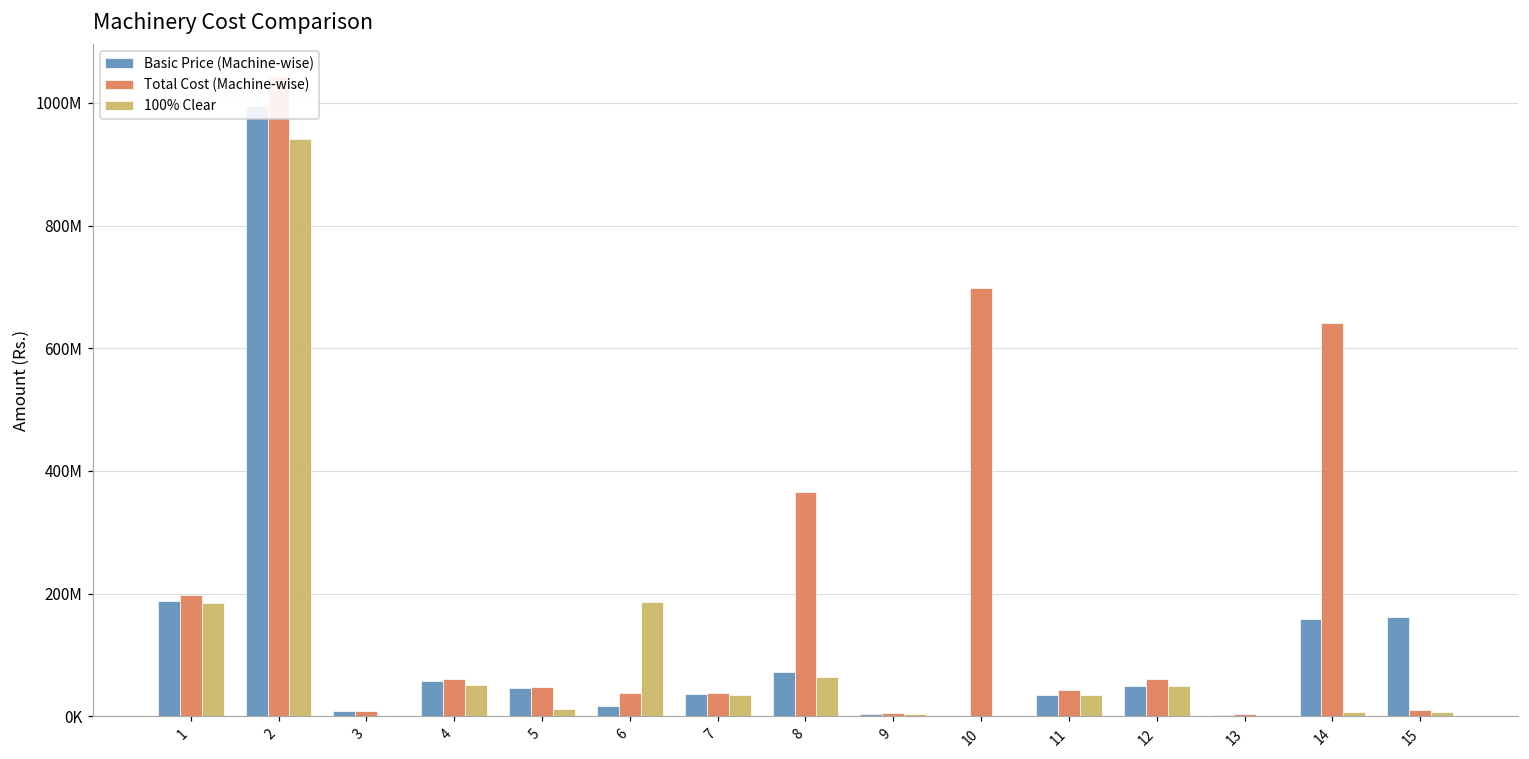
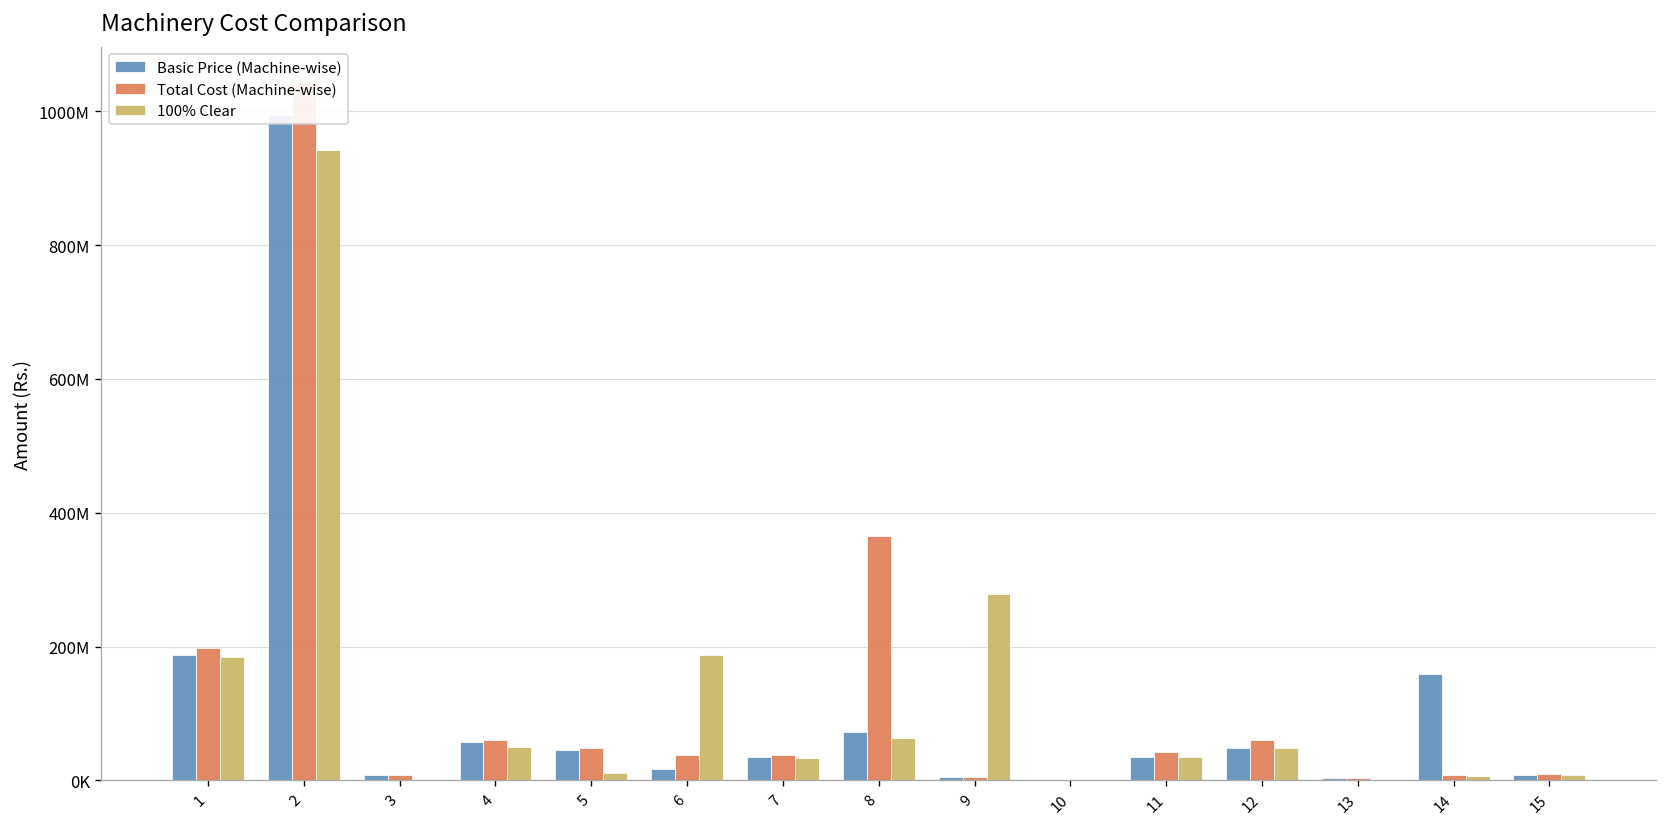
100% Clear, 9: 0 -> 280000000
Total Cost (Machine-wise), 10: 700000000 -> 0
Total Cost (Machine-wise), 14: 640000000 -> 10000000
Basic Price (Machine-wise), 15: 160000000 -> 10000000
